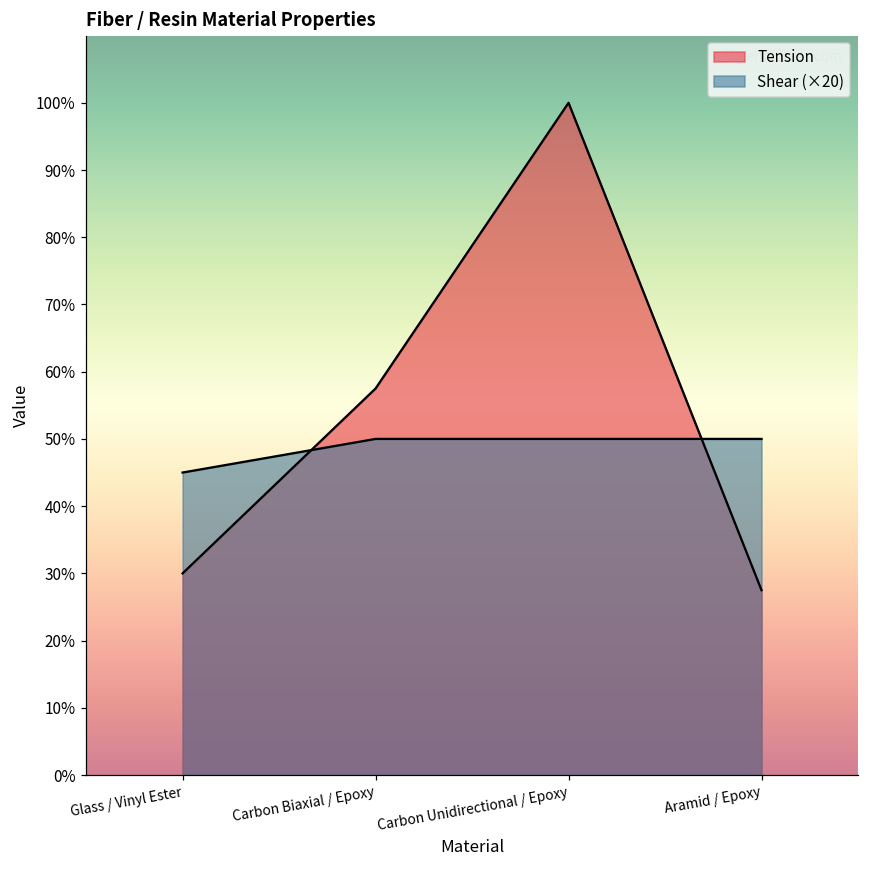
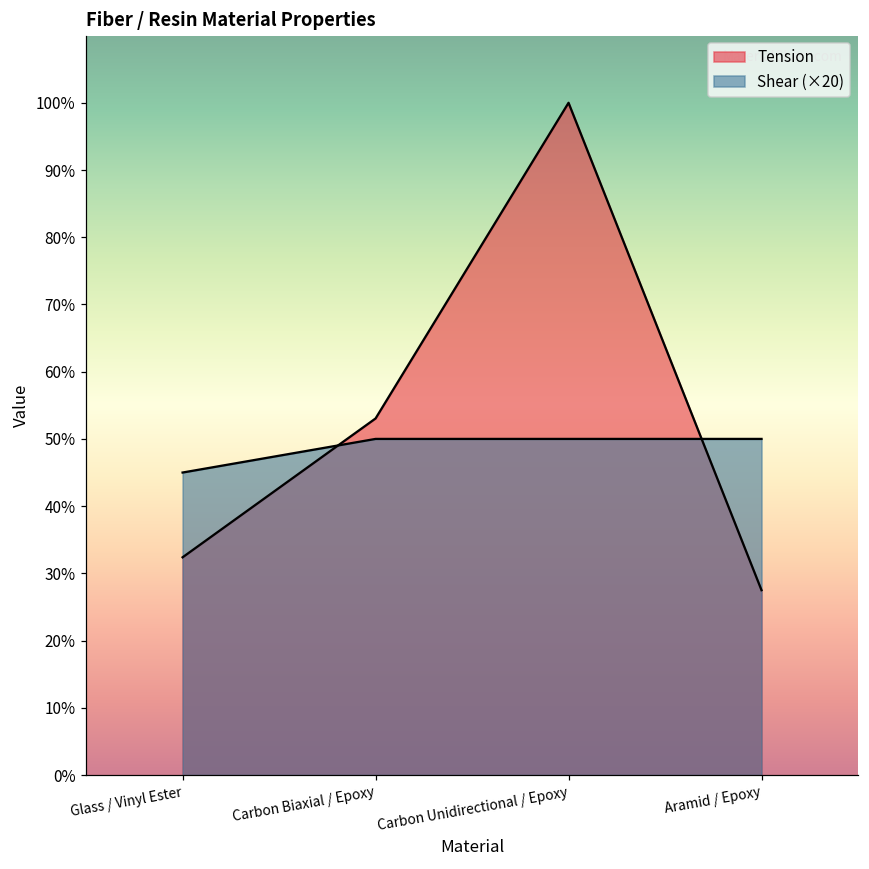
Tension, Glass / Vinyl Ester: 30% -> 32%
Tension, Carbon Biaxial / Epoxy: 58% -> 53%
